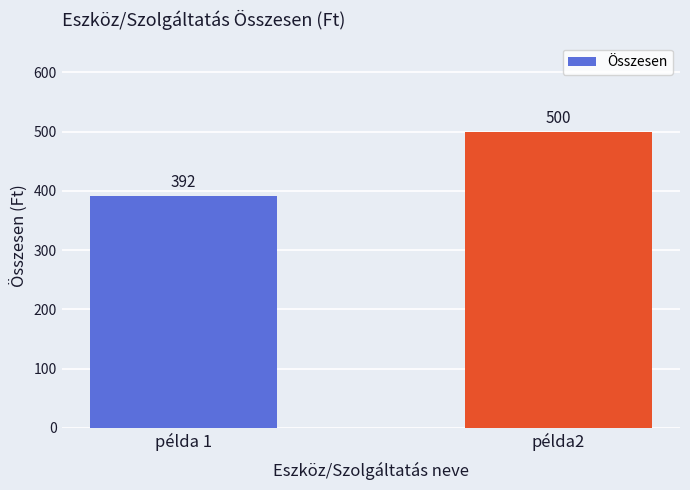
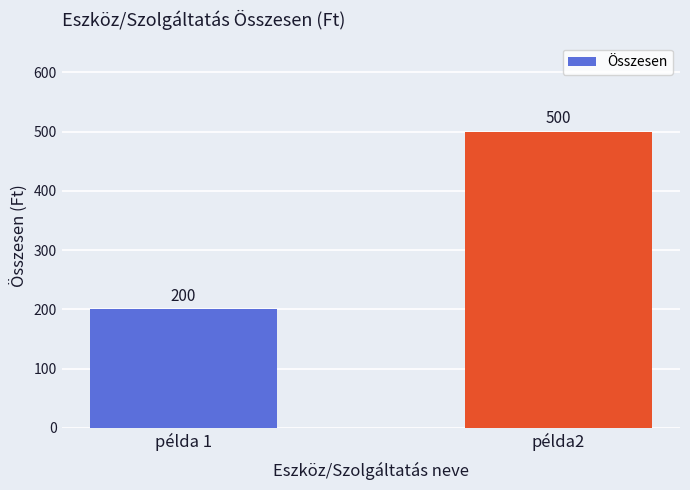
példa 1: 392 -> 200
